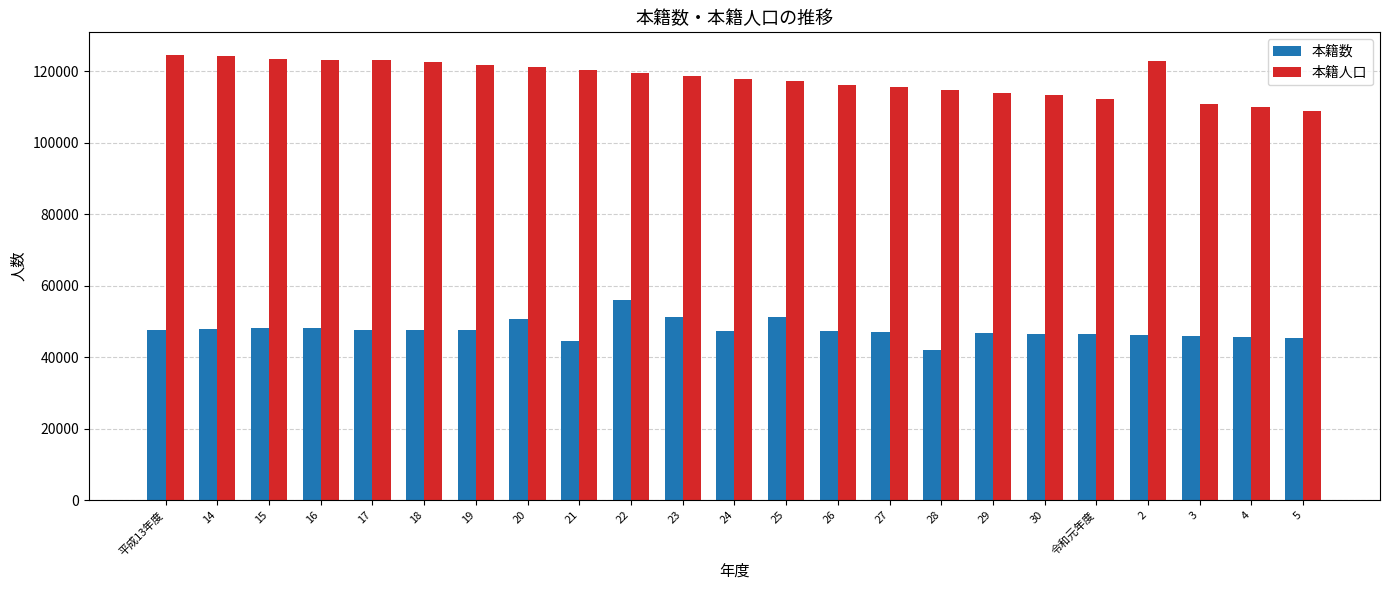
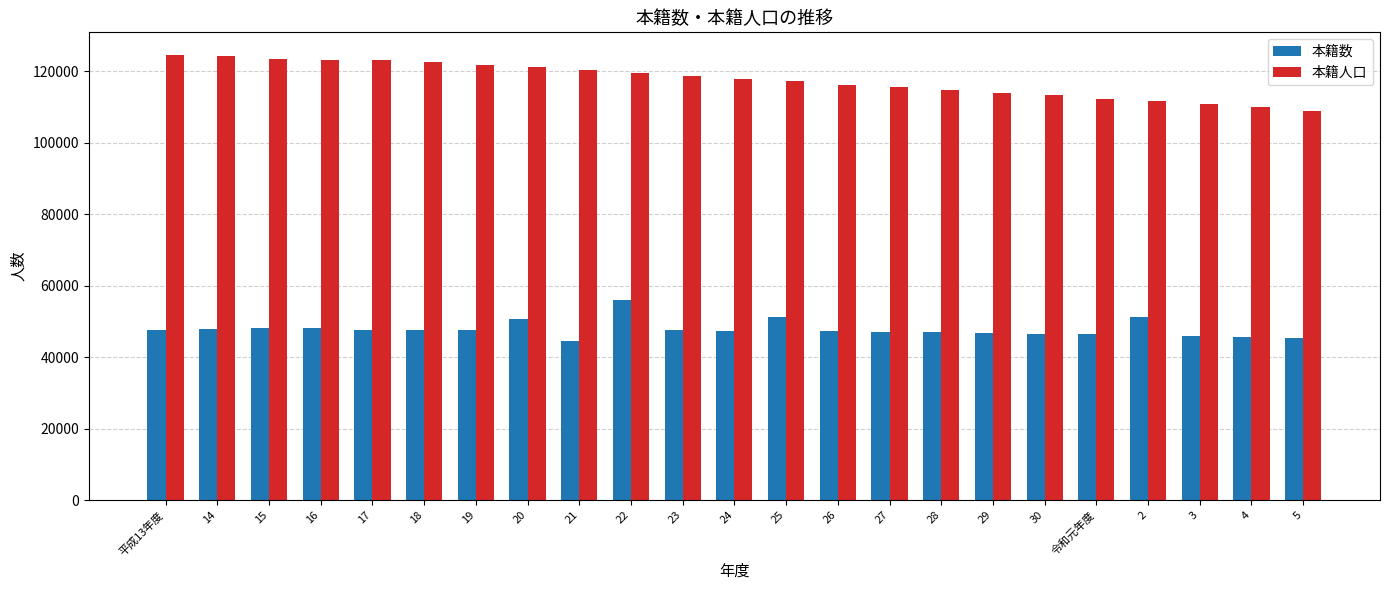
本籍数, 23: 51000 -> 48000
本籍数, 28: 42000 -> 47000
本籍数, 2: 46000 -> 51000
本籍人口, 2: 123000 -> 112000
